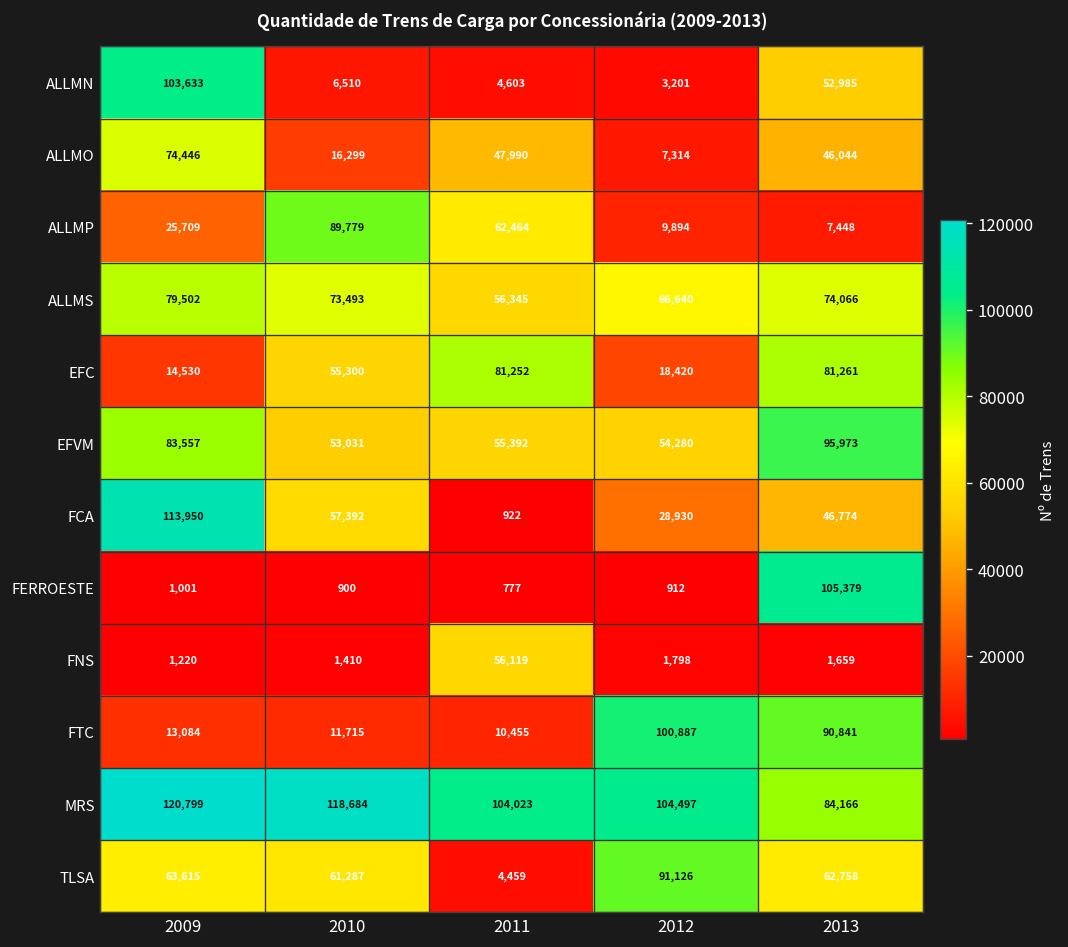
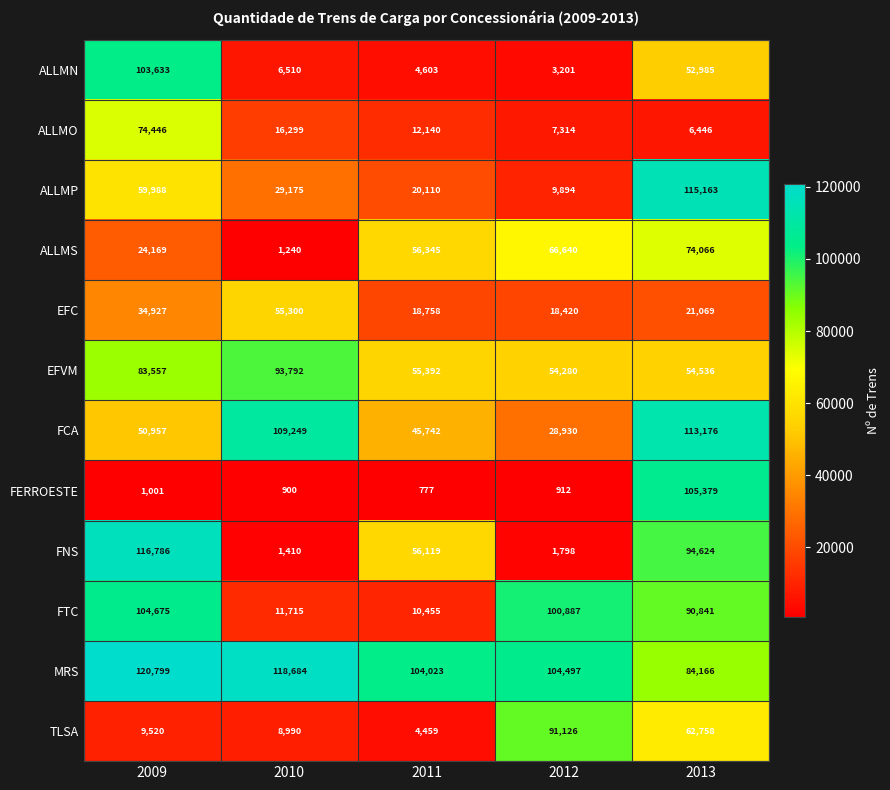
ALLMO, 2011: 47,990 -> 12,140
ALLMO, 2013: 46,044 -> 6,446
ALLMP, 2009: 25,709 -> 59,988
ALLMP, 2010: 89,779 -> 29,175
ALLMP, 2011: 62,464 -> 20,110
ALLMP, 2013: 7,448 -> 115,163
ALLMS, 2009: 79,502 -> 24,169
ALLMS, 2010: 73,493 -> 1,240
EFC, 2009: 14,530 -> 34,927
EFC, 2011: 81,252 -> 18,758
EFC, 2013: 81,261 -> 21,069
EFVM, 2010: 53,031 -> 93,792
EFVM, 2013: 95,973 -> 54,536
FCA, 2009: 113,950 -> 50,957
FCA, 2010: 57,392 -> 109,249
FCA, 2011: 922 -> 45,742
FCA, 2013: 46,774 -> 113,176
FNS, 2009: 1,220 -> 116,786
FNS, 2013: 1,659 -> 94,624
FTC, 2009: 13,084 -> 104,675
TLSA, 2009: 63,615 -> 9,520
TLSA, 2010: 61,287 -> 8,990
